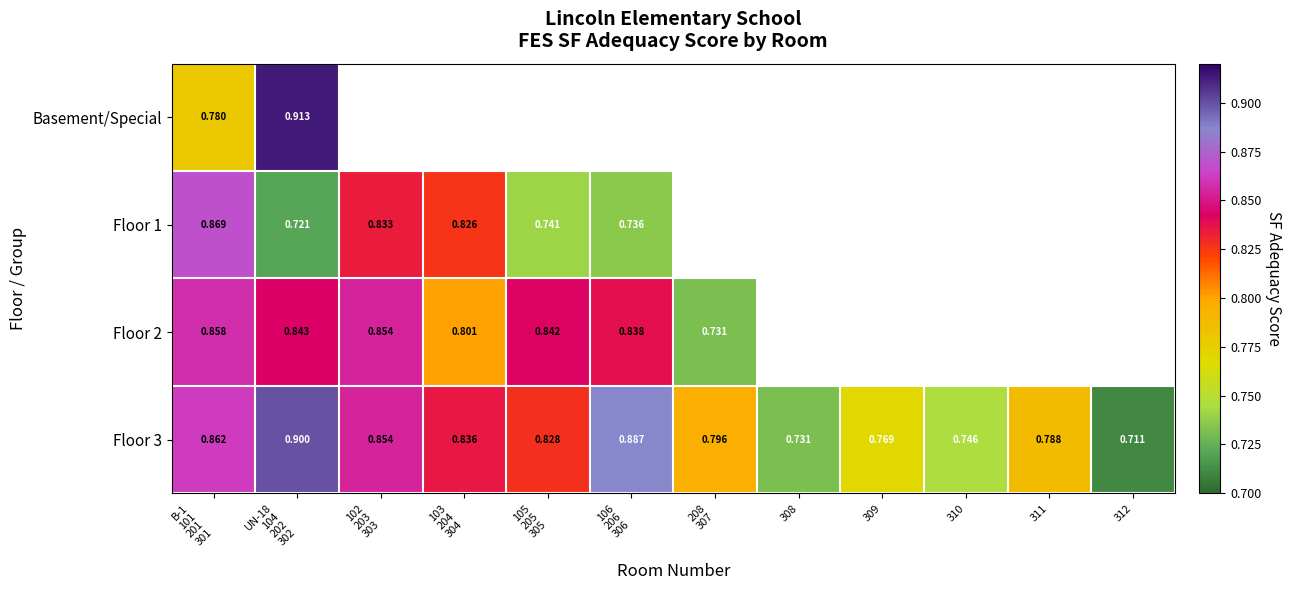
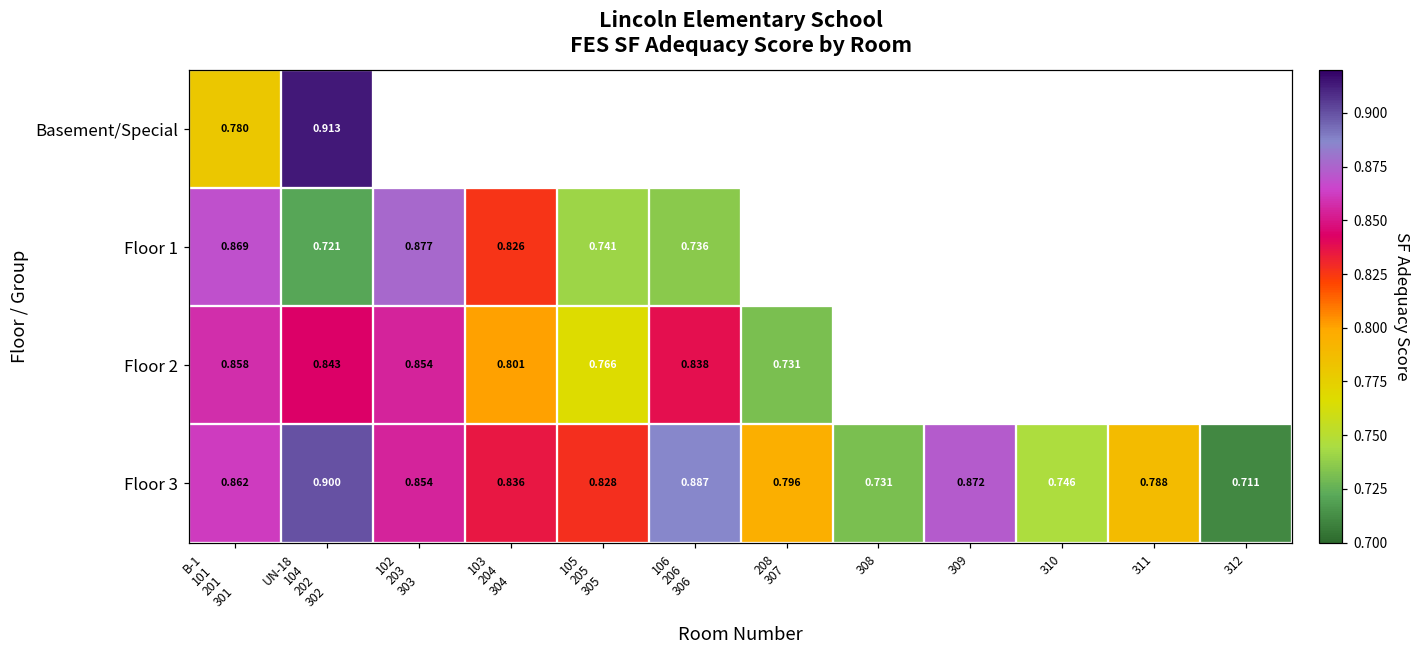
Floor 1, 102 203 303: 0.833 -> 0.877
Floor 2, 105 205 305: 0.842 -> 0.766
Floor 3, 309: 0.769 -> 0.872
